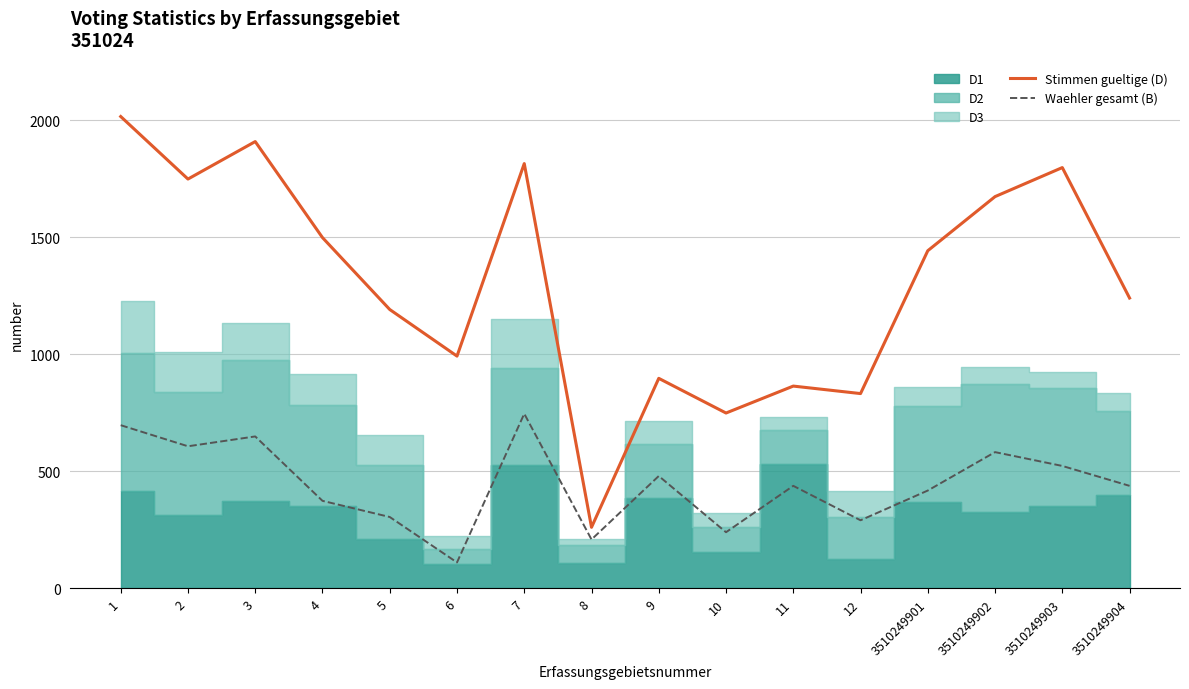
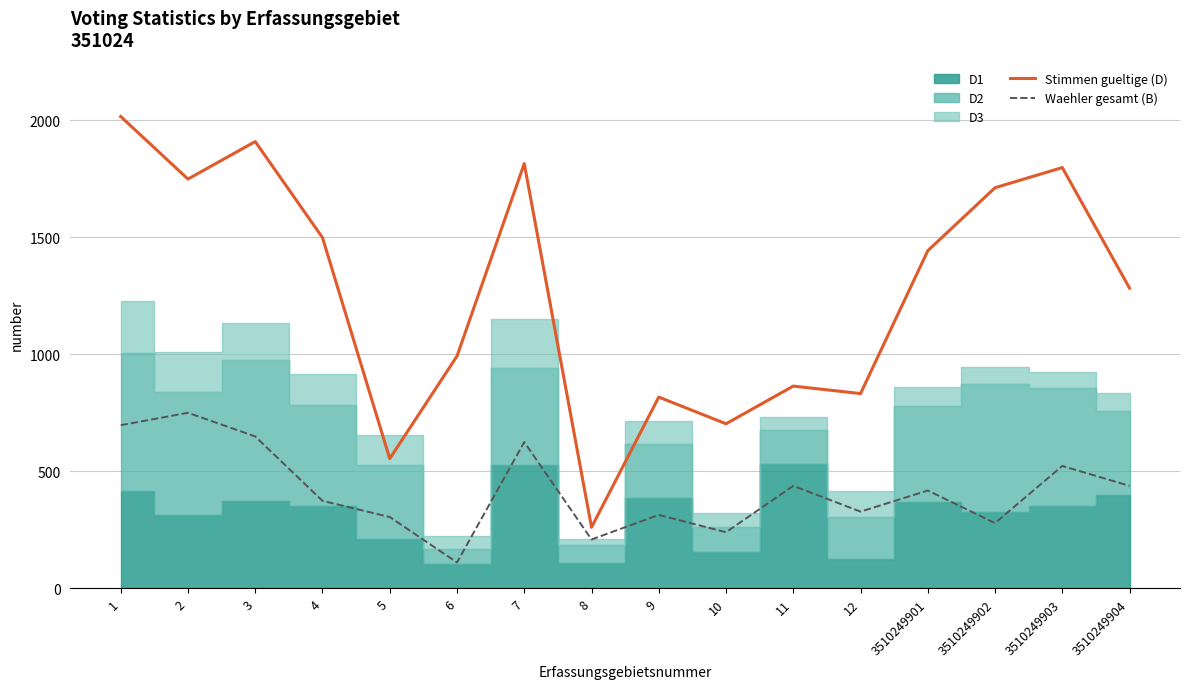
Waehler gesamt (B), 2: 610 -> 750
Stimmen gueltige (D), 5: 1190 -> 550
Waehler gesamt (B), 7: 750 -> 630
Stimmen gueltige (D), 9: 900 -> 820
Waehler gesamt (B), 9: 480 -> 310
Stimmen gueltige (D), 10: 750 -> 700
Waehler gesamt (B), 12: 290 -> 330
Stimmen gueltige (D), 3510249902: 1670 -> 1710
Waehler gesamt (B), 3510249902: 580 -> 280
Stimmen gueltige (D), 3510249904: 1240 -> 1280
